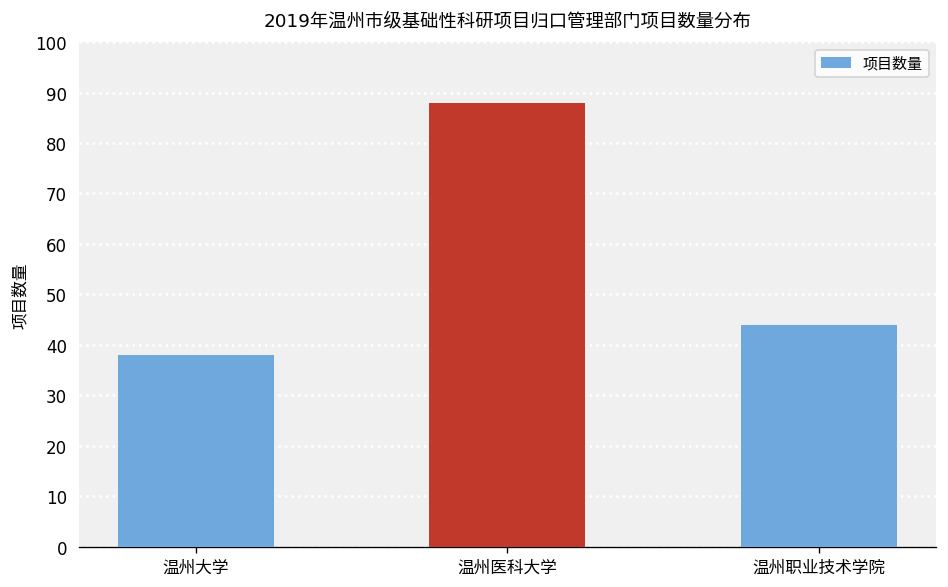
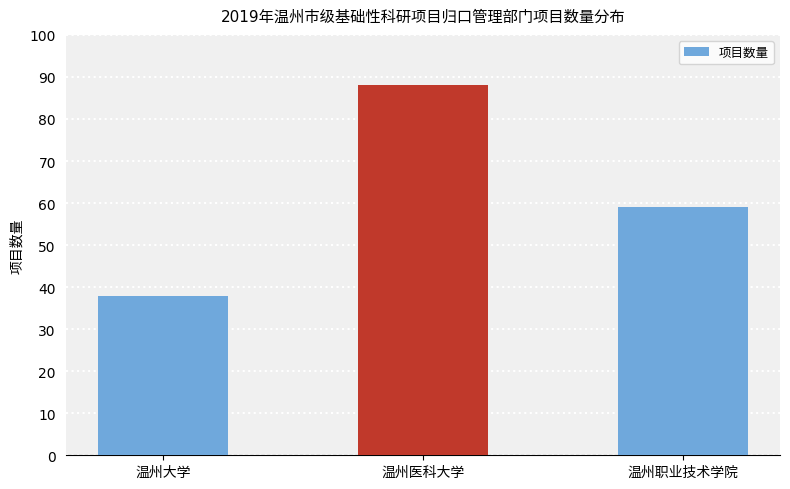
温州职业技术学院: 44 -> 59
